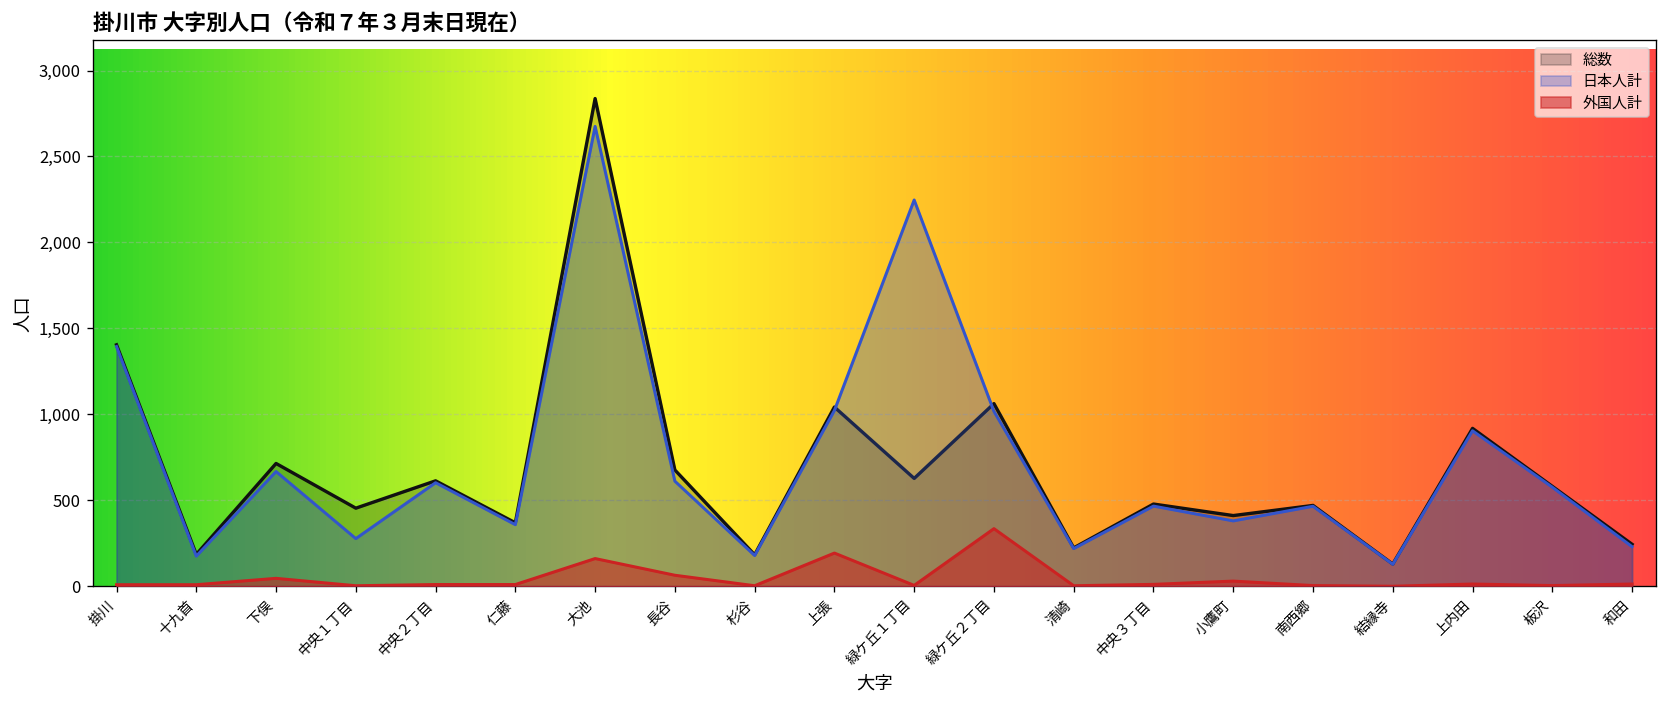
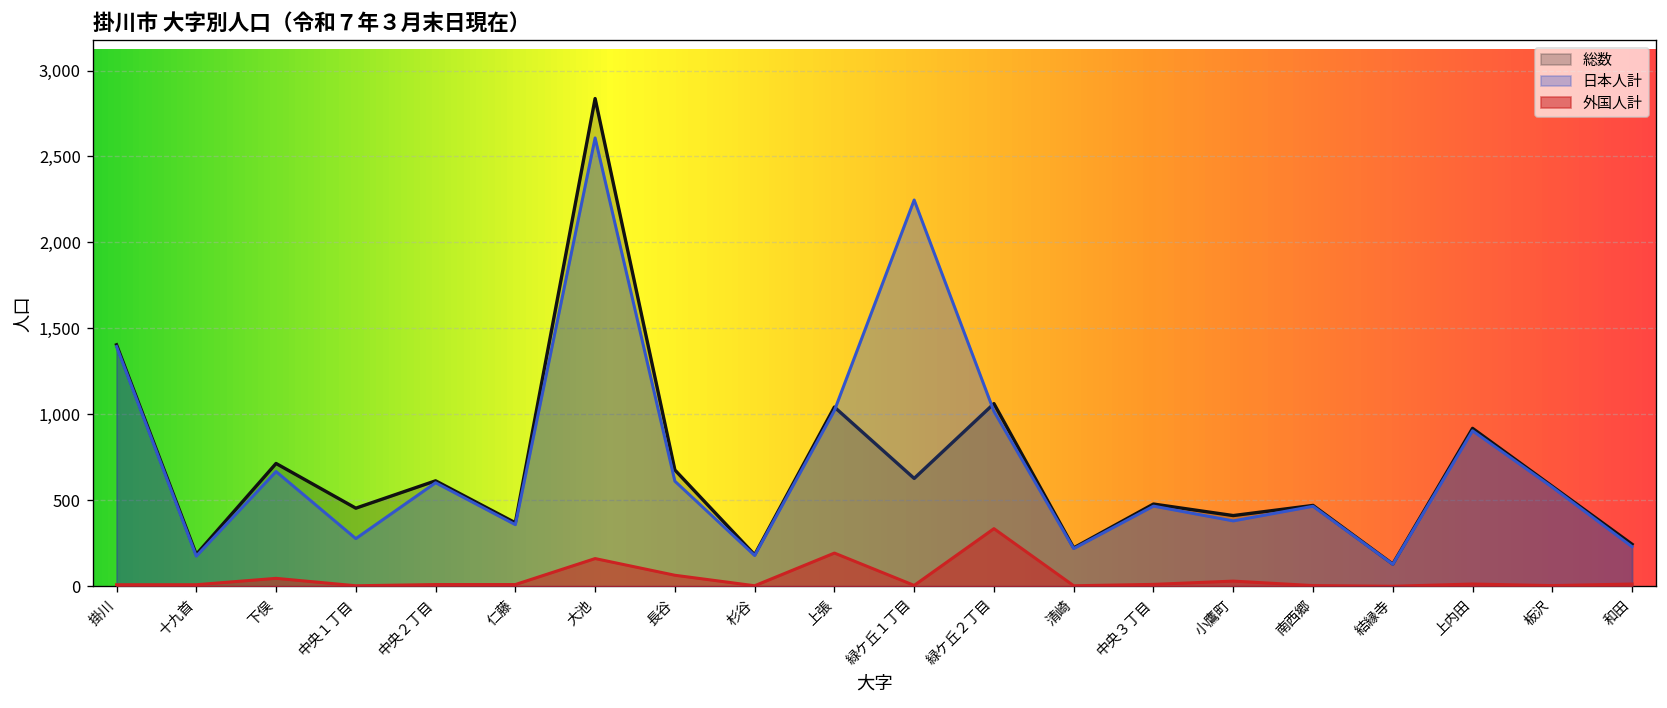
日本人計, 大池: 2,680 -> 2,610
